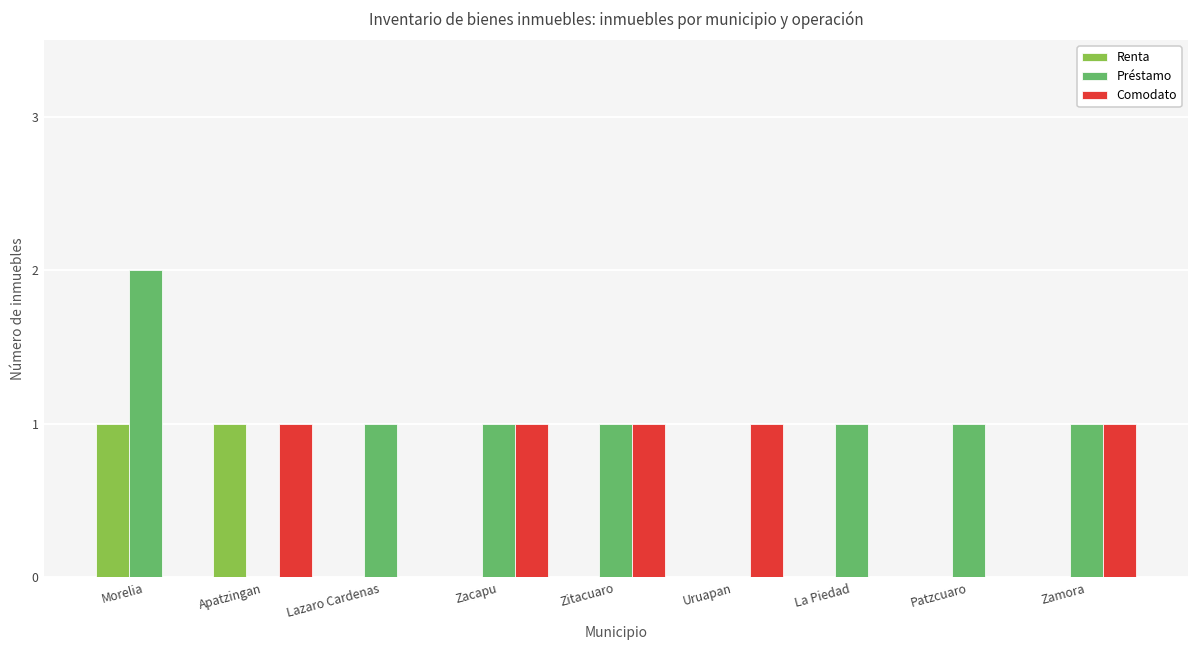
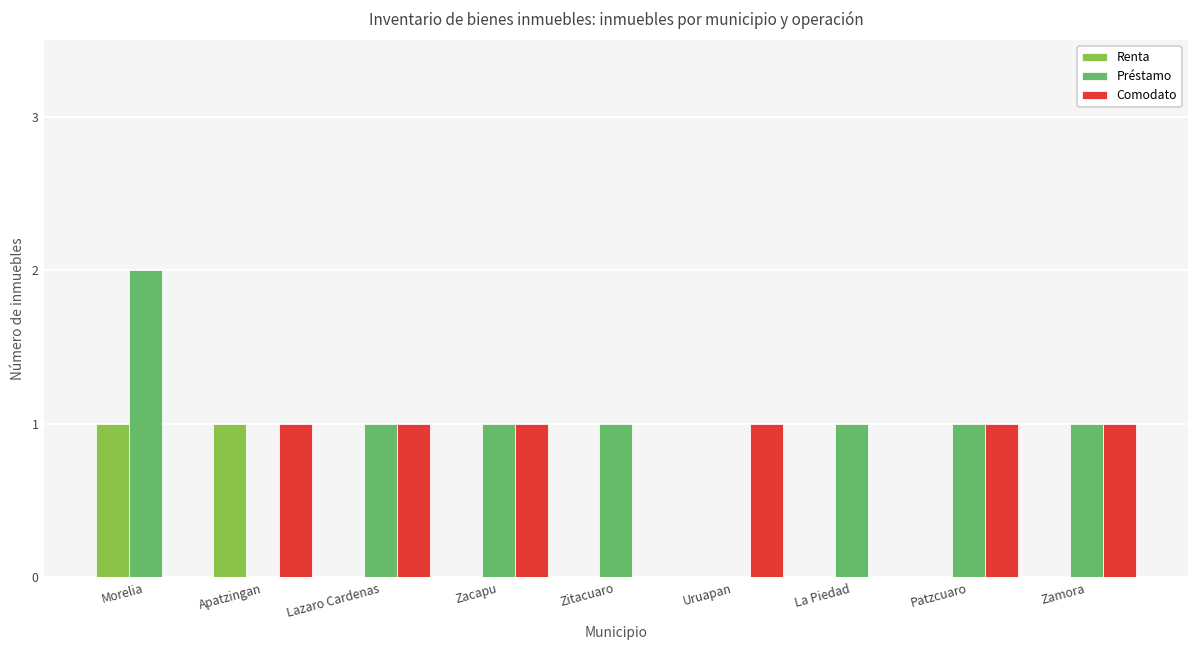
Comodato, Lazaro Cardenas: 0 -> 1
Comodato, Zitacuaro: 1 -> 0
Comodato, Patzcuaro: 0 -> 1
